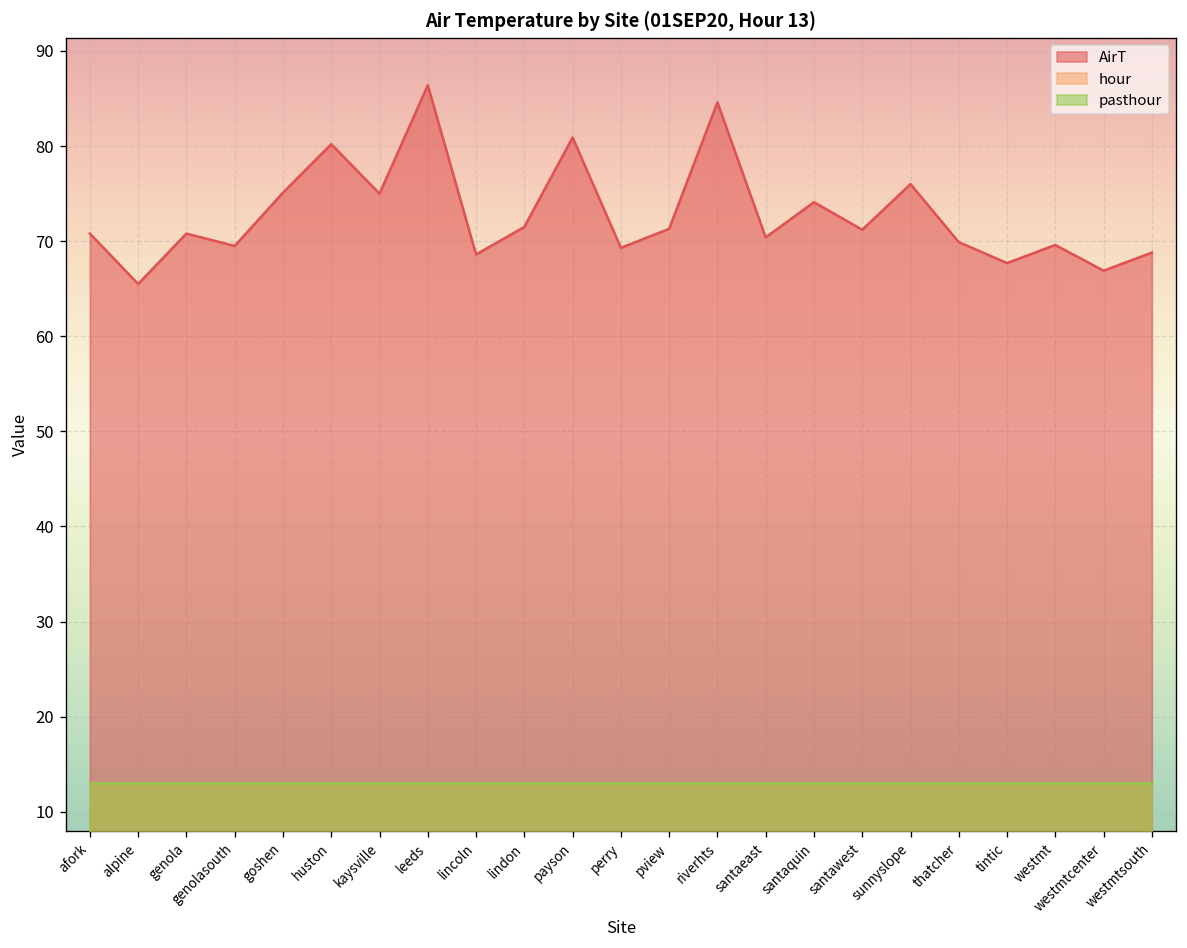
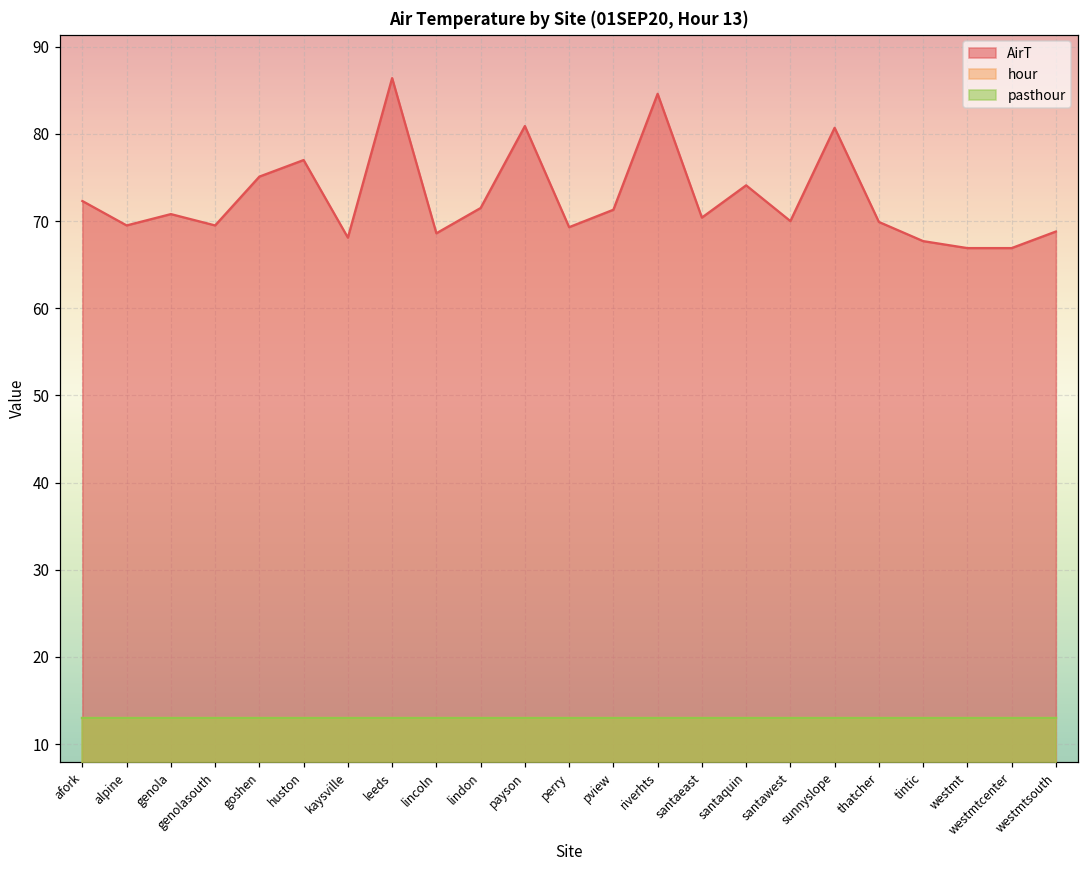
AirT, afork: 71 -> 72
AirT, alpine: 66 -> 70
AirT, huston: 80 -> 77
AirT, kaysville: 75 -> 68
AirT, santawest: 71 -> 70
AirT, sunnyslope: 76 -> 81
AirT, westmt: 70 -> 67
